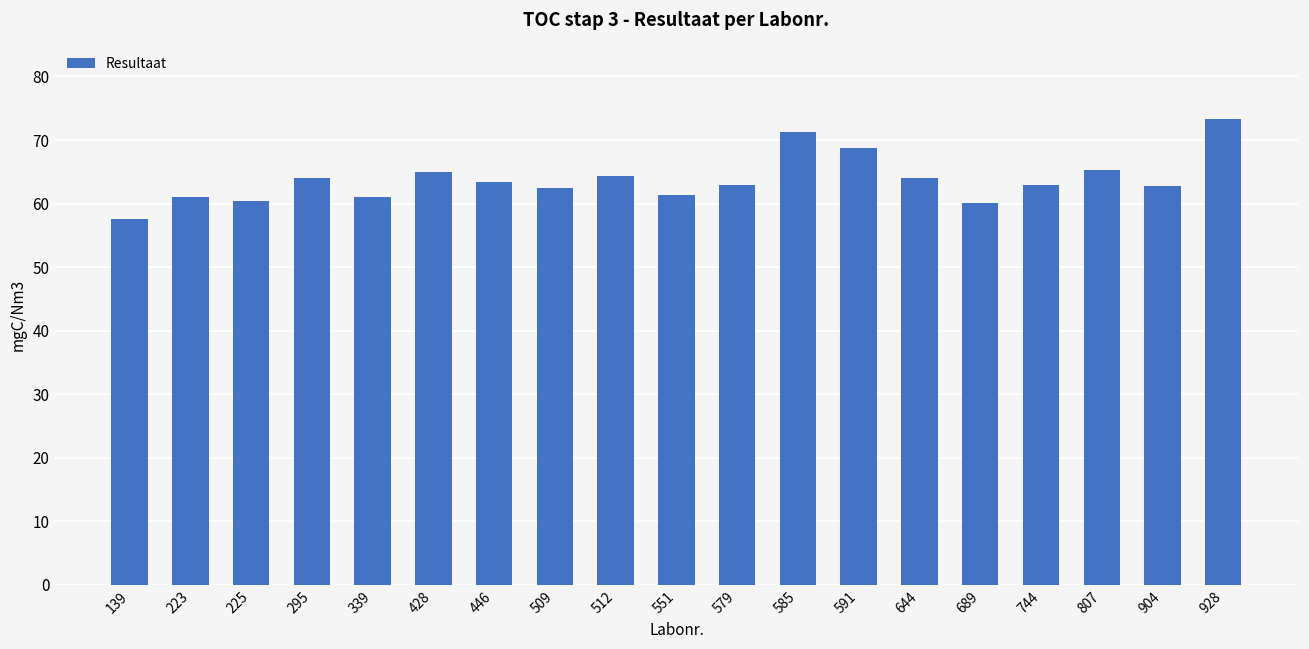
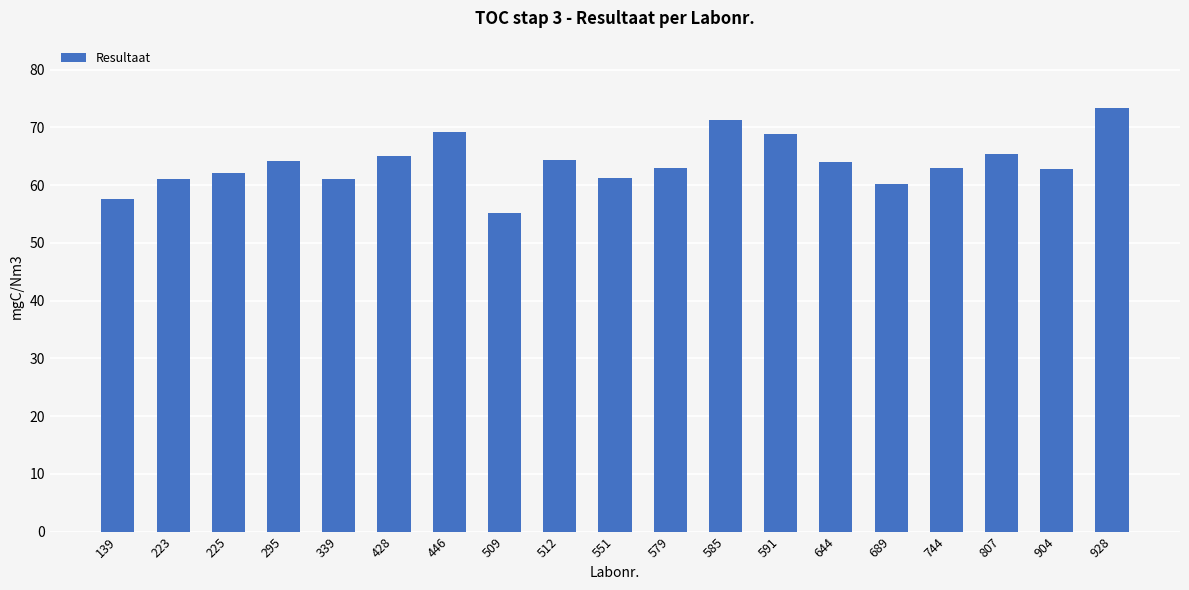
225: 60 -> 62
446: 63 -> 69
509: 63 -> 55
